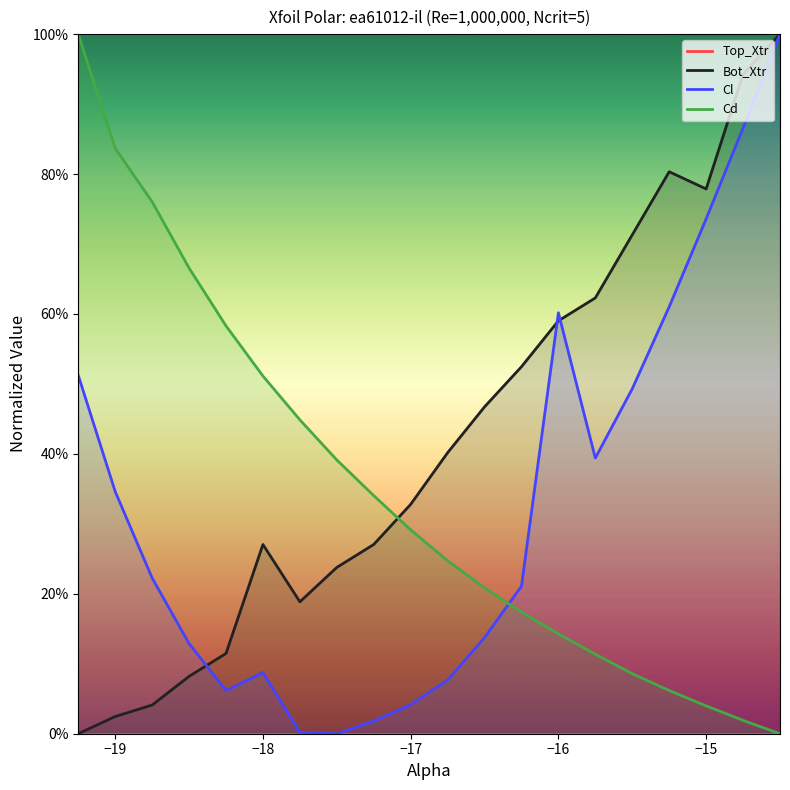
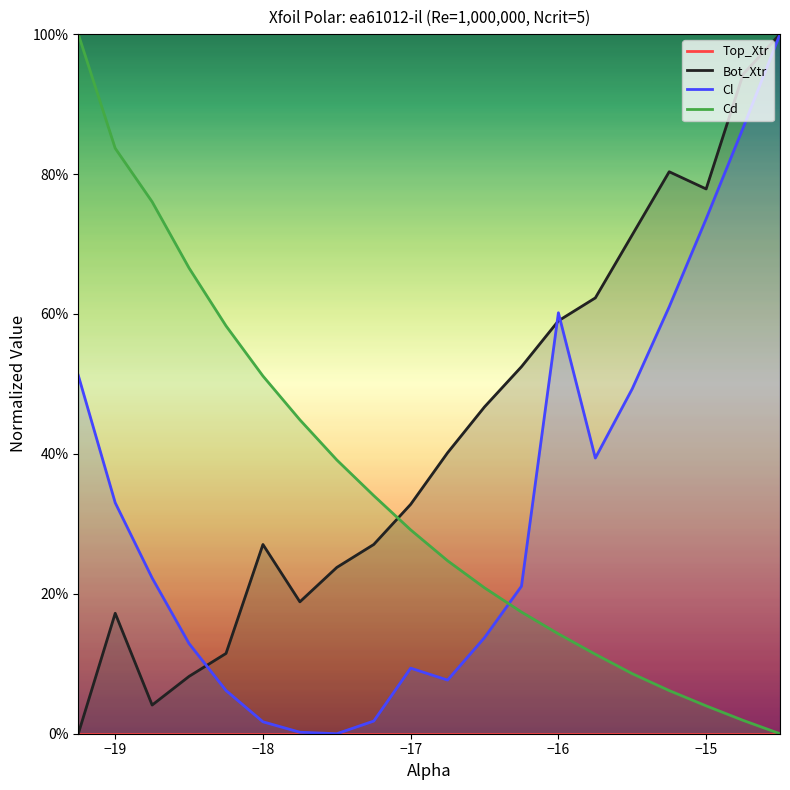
Bot_Xtr, −19: 2% -> 17%
Cl, −19: 35% -> 33%
Cl, −18: 9% -> 2%
Cl, −17: 4% -> 9%
